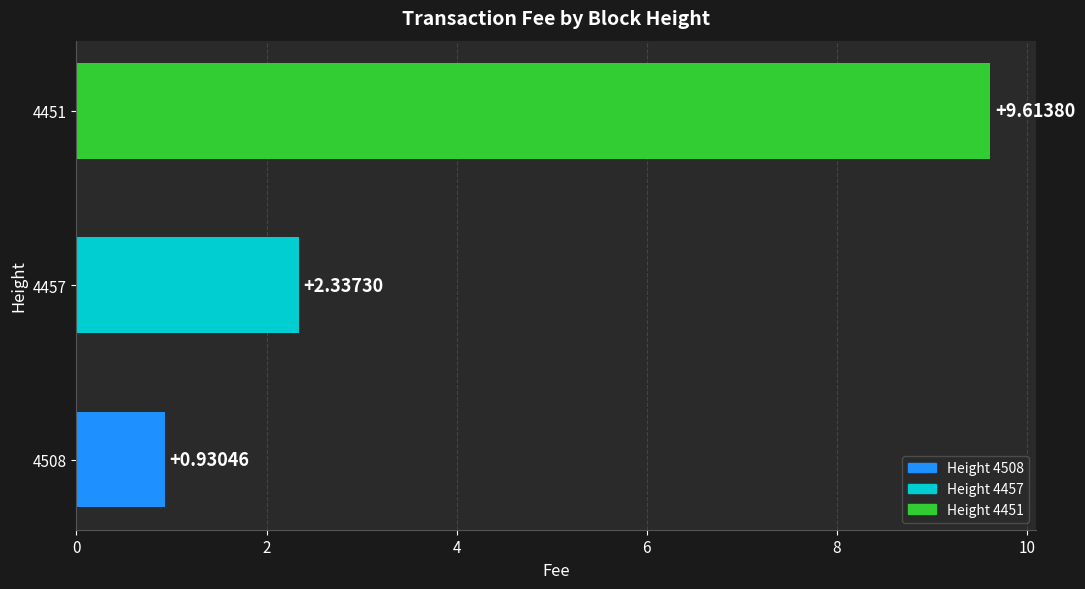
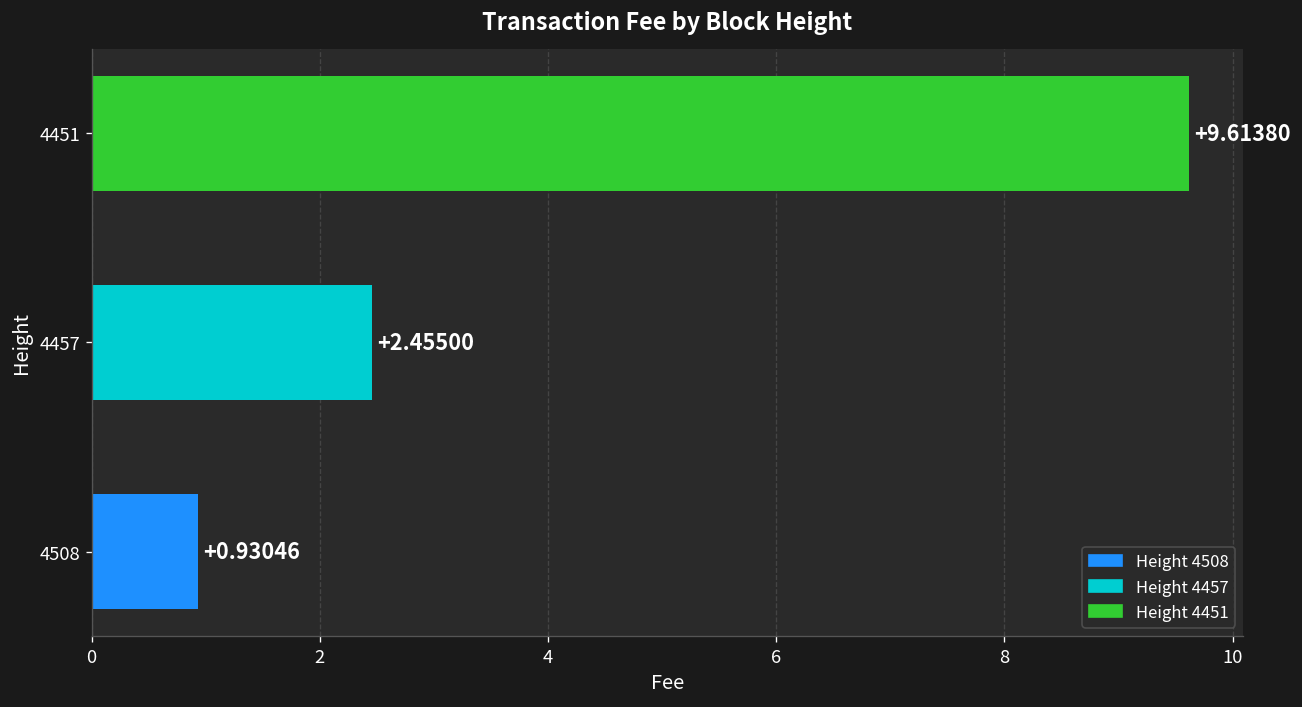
4457: +2.33730 -> +2.45500
